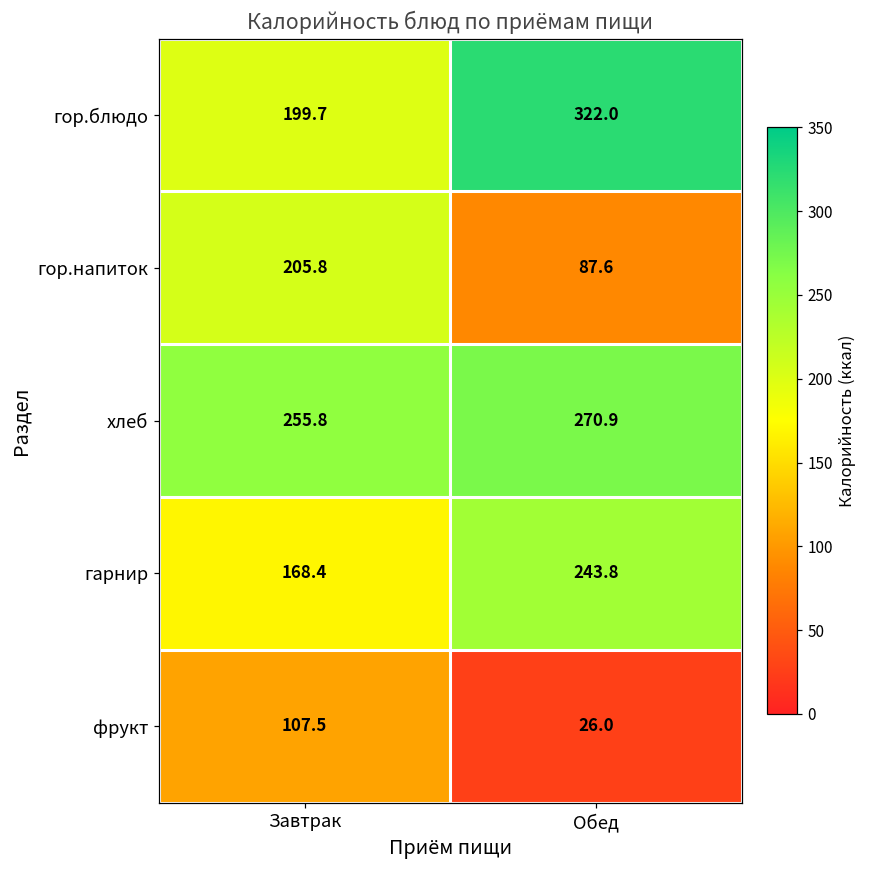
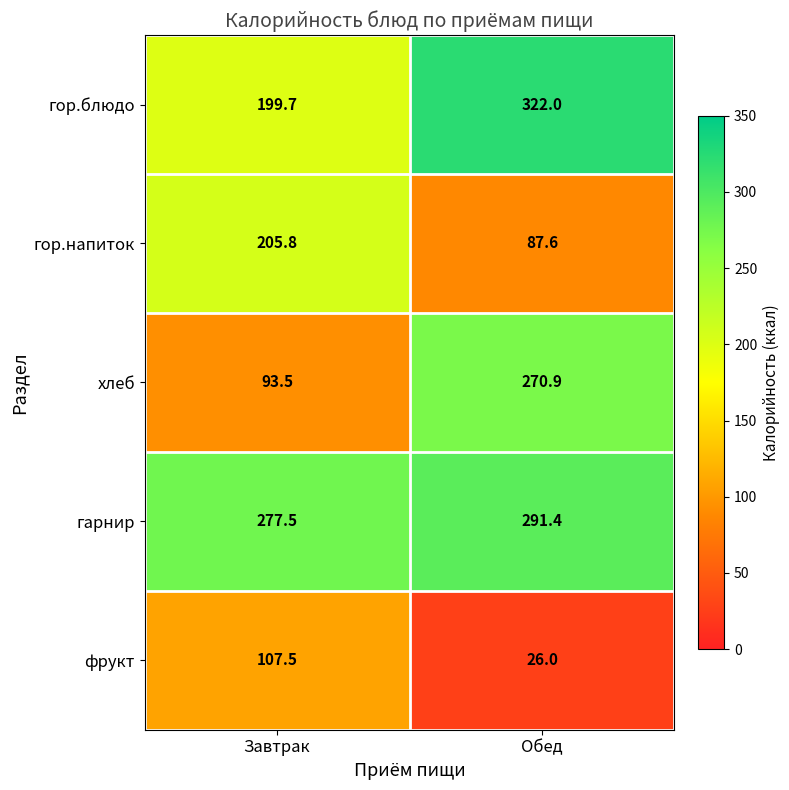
хлеб, Завтрак: 255.8 -> 93.5
гарнир, Завтрак: 168.4 -> 277.5
гарнир, Обед: 243.8 -> 291.4
